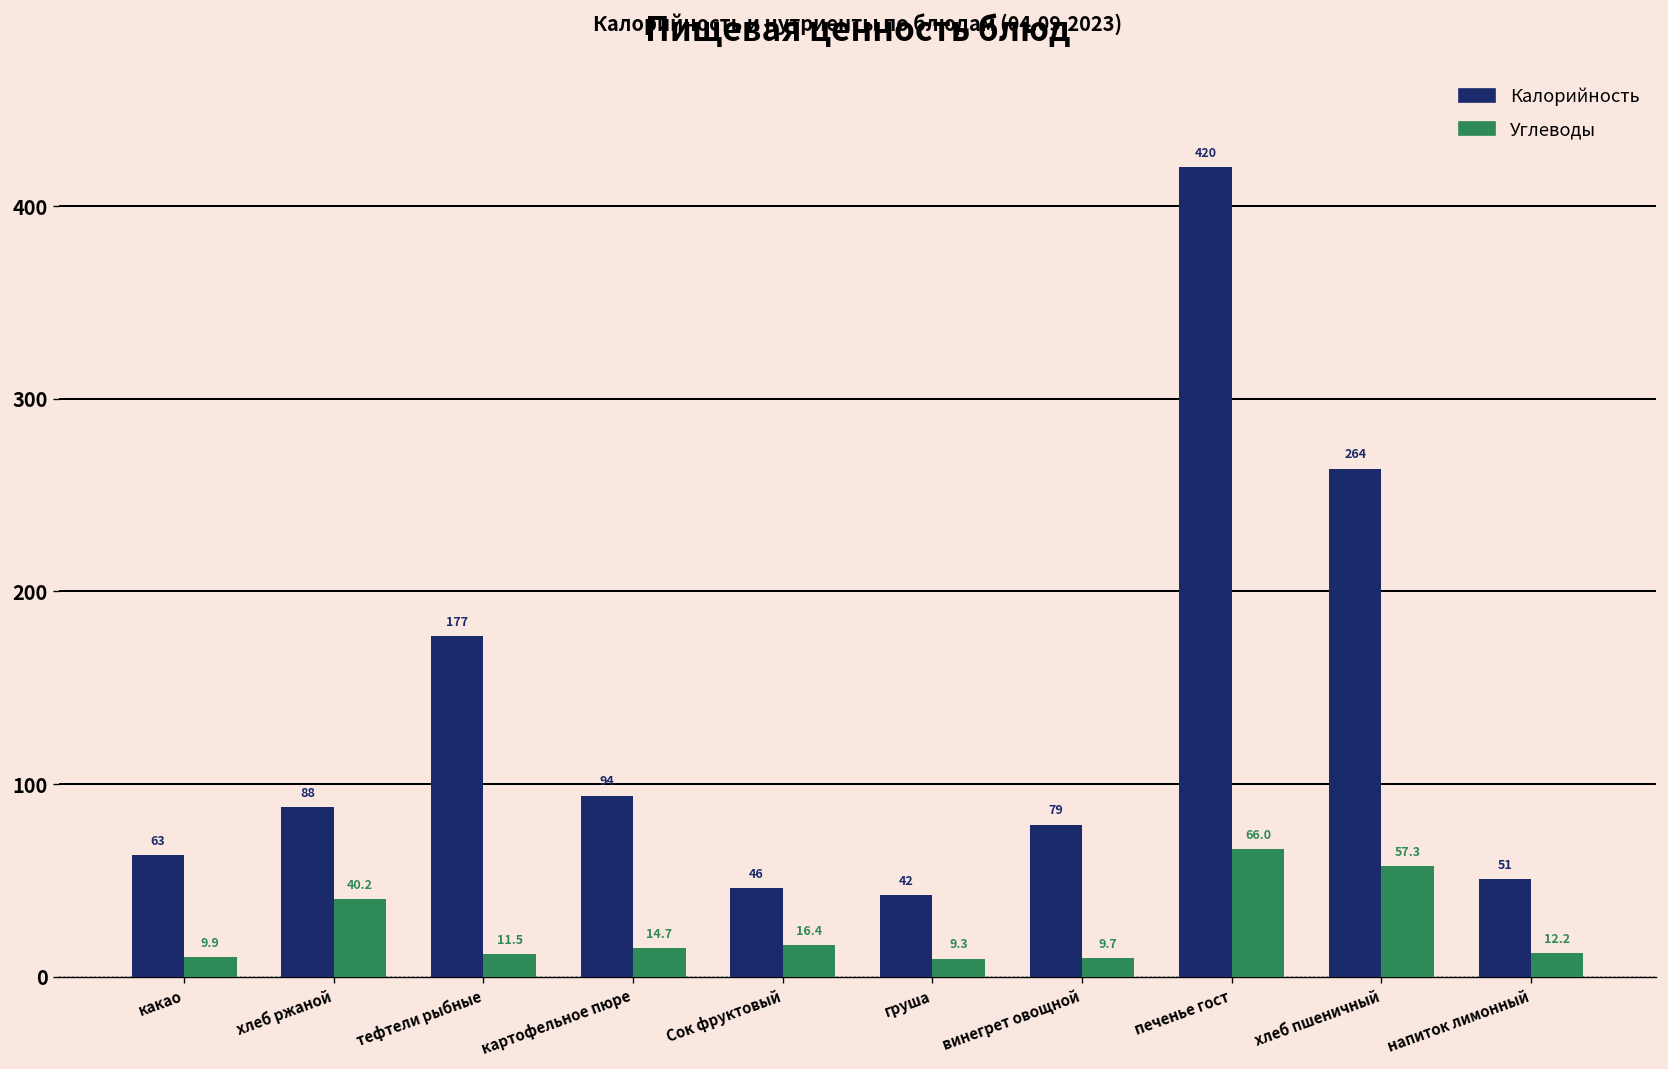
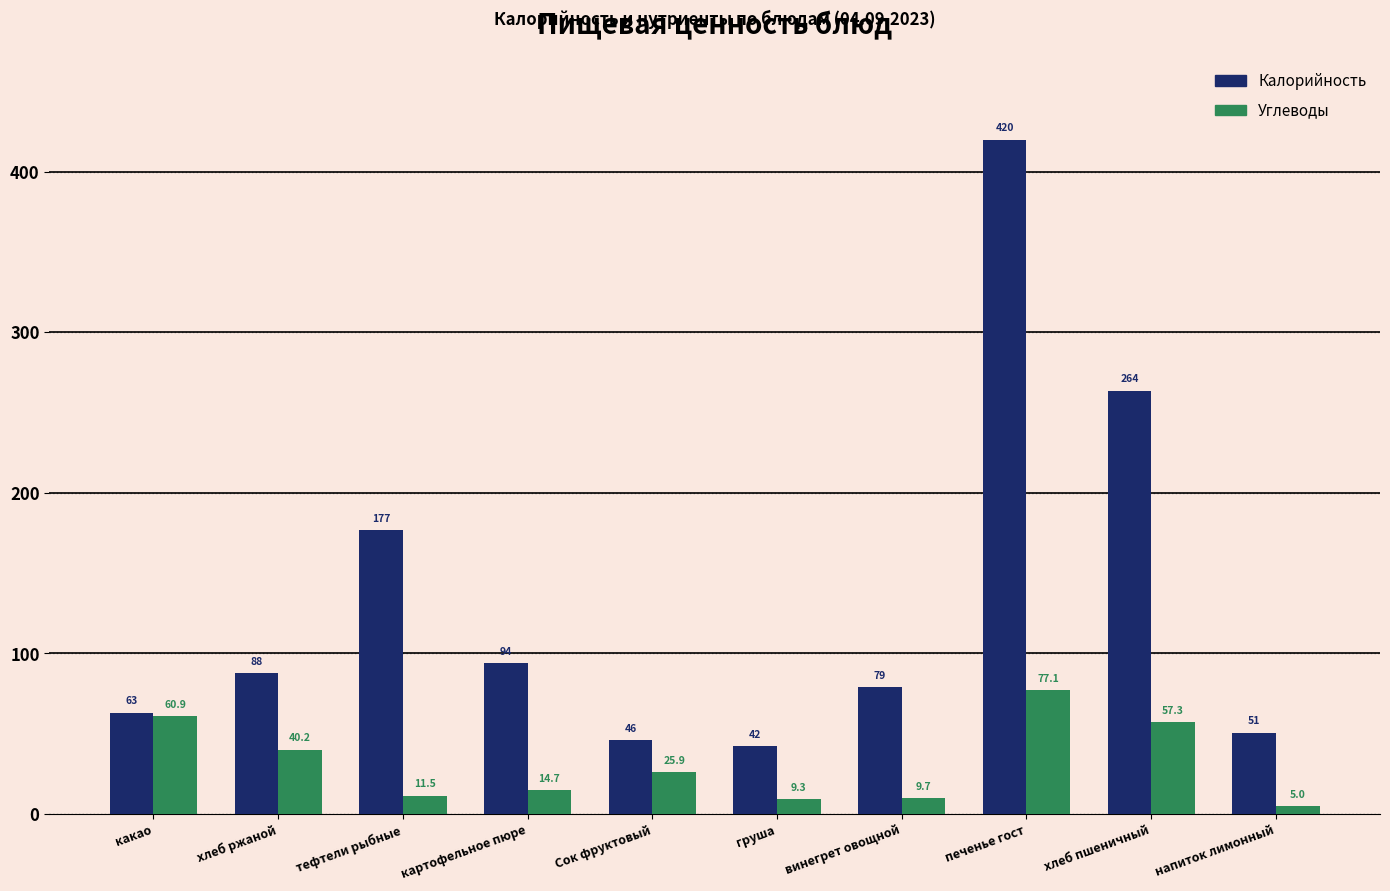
Углеводы, какао: 9.9 -> 60.9
Углеводы, Сок фруктовый: 16.4 -> 25.9
Углеводы, печенье гост: 66.0 -> 77.1
Углеводы, напиток лимонный: 12.2 -> 5.0
